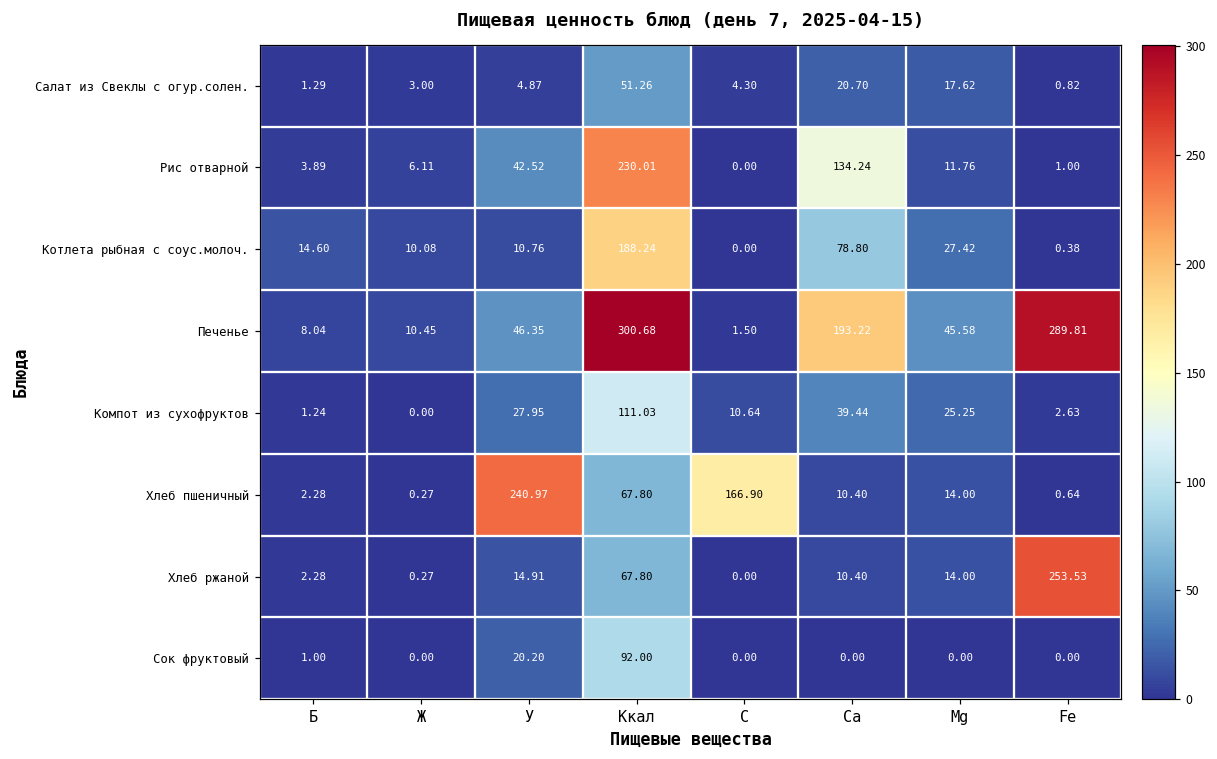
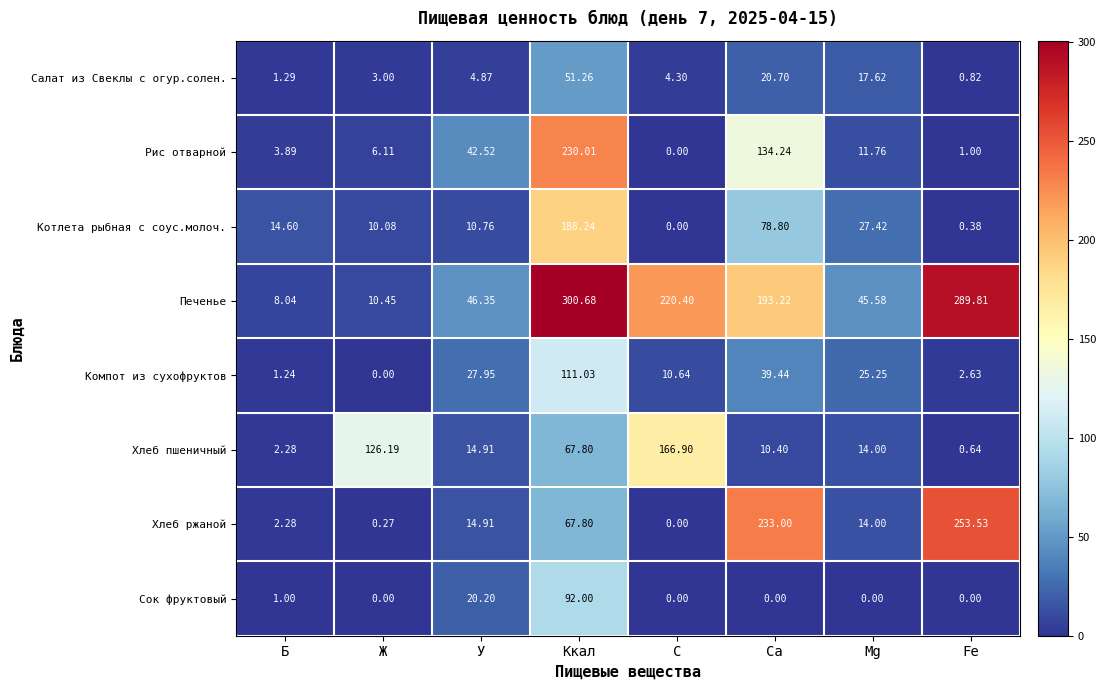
Печенье, С: 1.50 -> 220.40
Хлеб пшеничный, Ж: 0.27 -> 126.19
Хлеб пшеничный, У: 240.97 -> 14.91
Хлеб ржаной, Са: 10.40 -> 233.00
